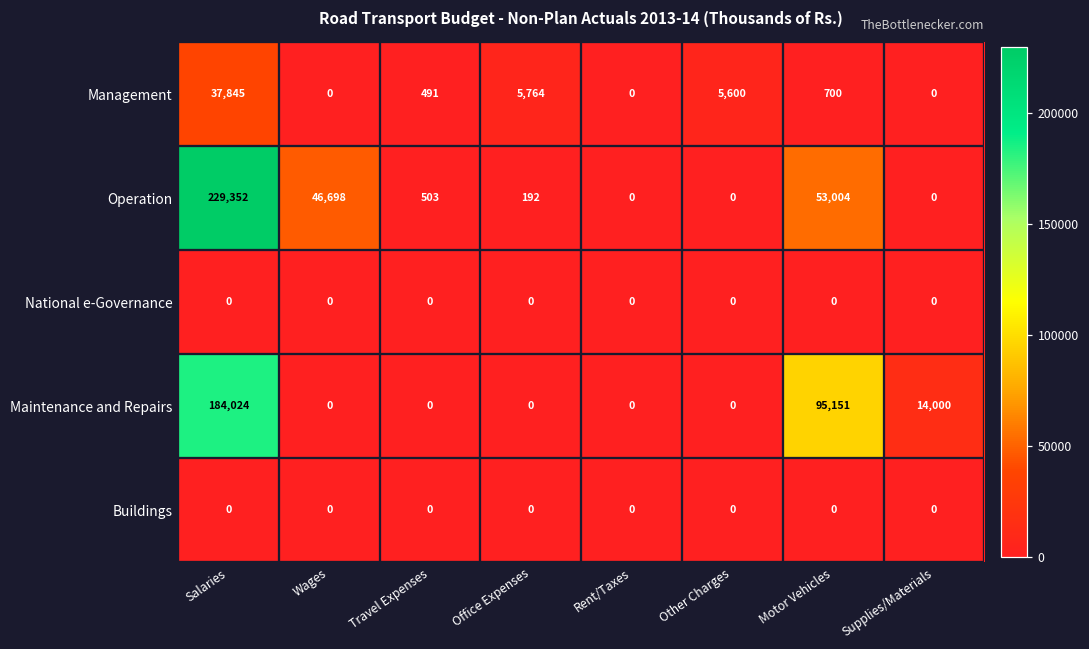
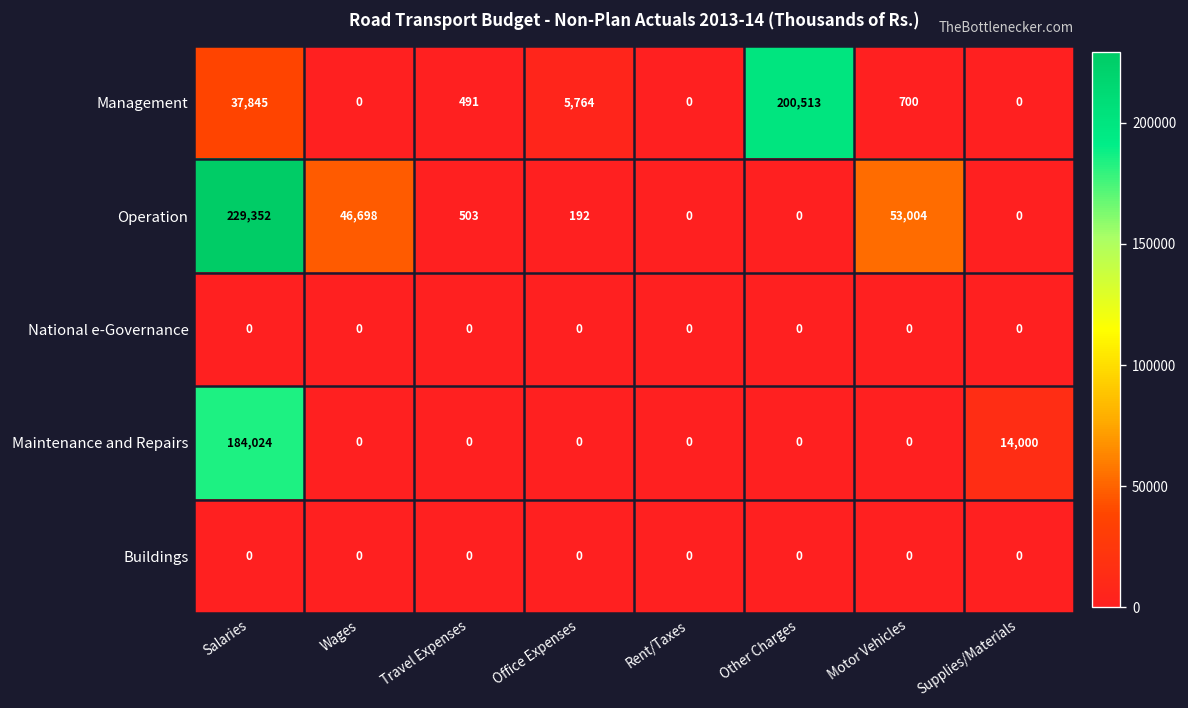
Management, Other Charges: 5,600 -> 200,513
Maintenance and Repairs, Motor Vehicles: 95,151 -> 0
